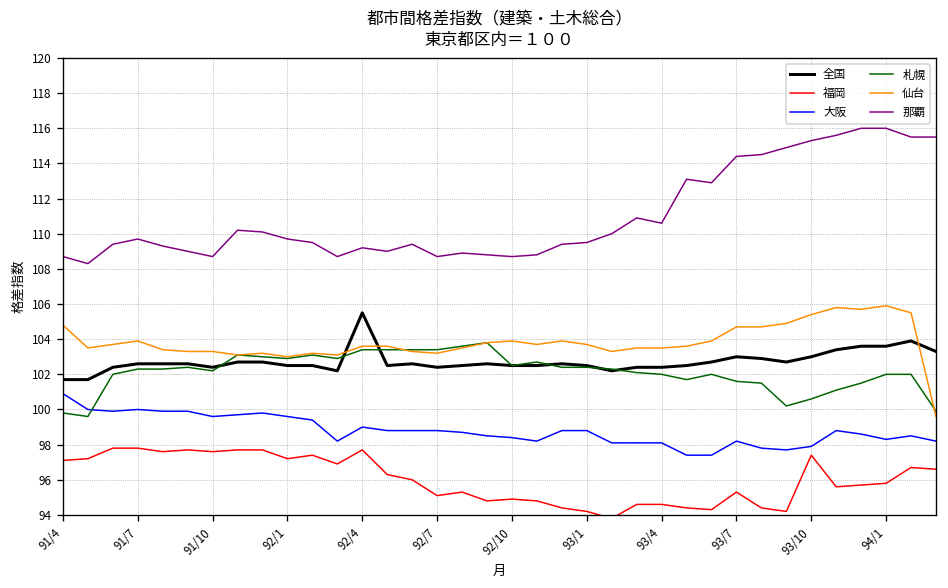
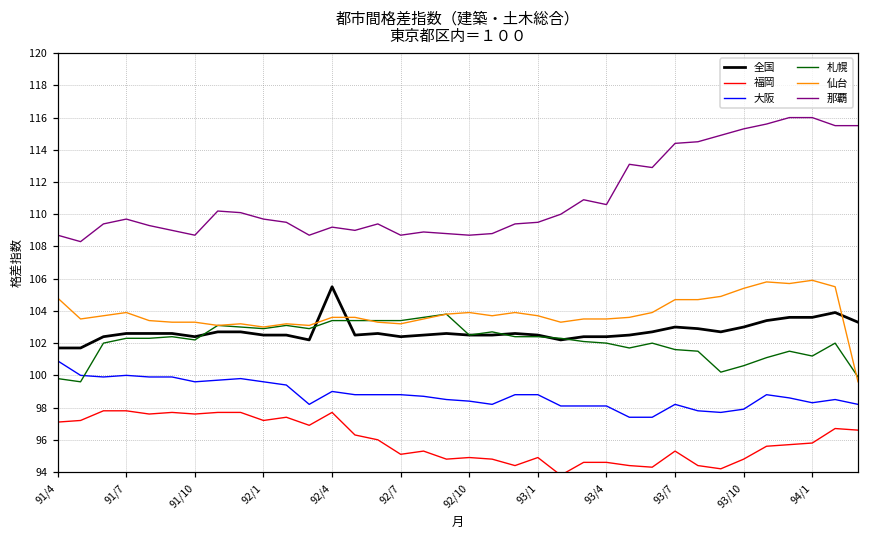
福岡, 93/1: 94.2 -> 94.9
福岡, 93/10: 97.4 -> 94.8
札幌, 94/1: 102.0 -> 101.2
